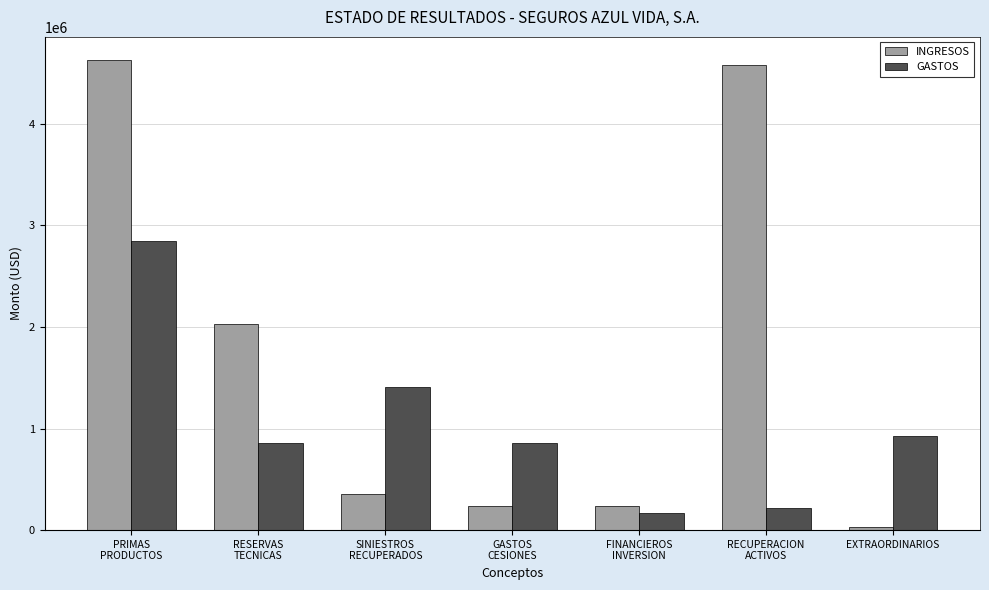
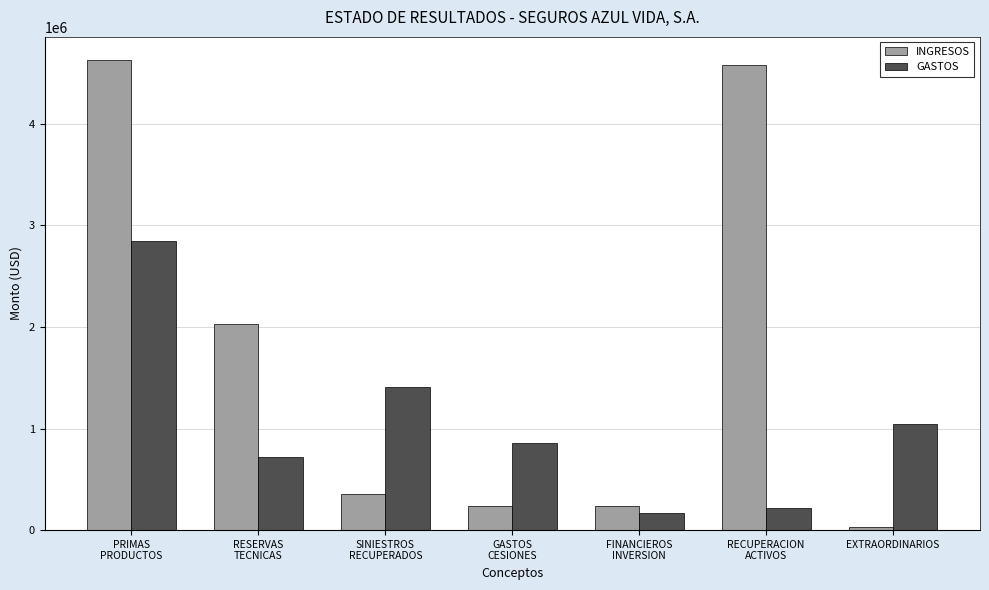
GASTOS, RESERVAS TECNICAS: 860000 -> 720000
GASTOS, EXTRAORDINARIOS: 930000 -> 1040000
